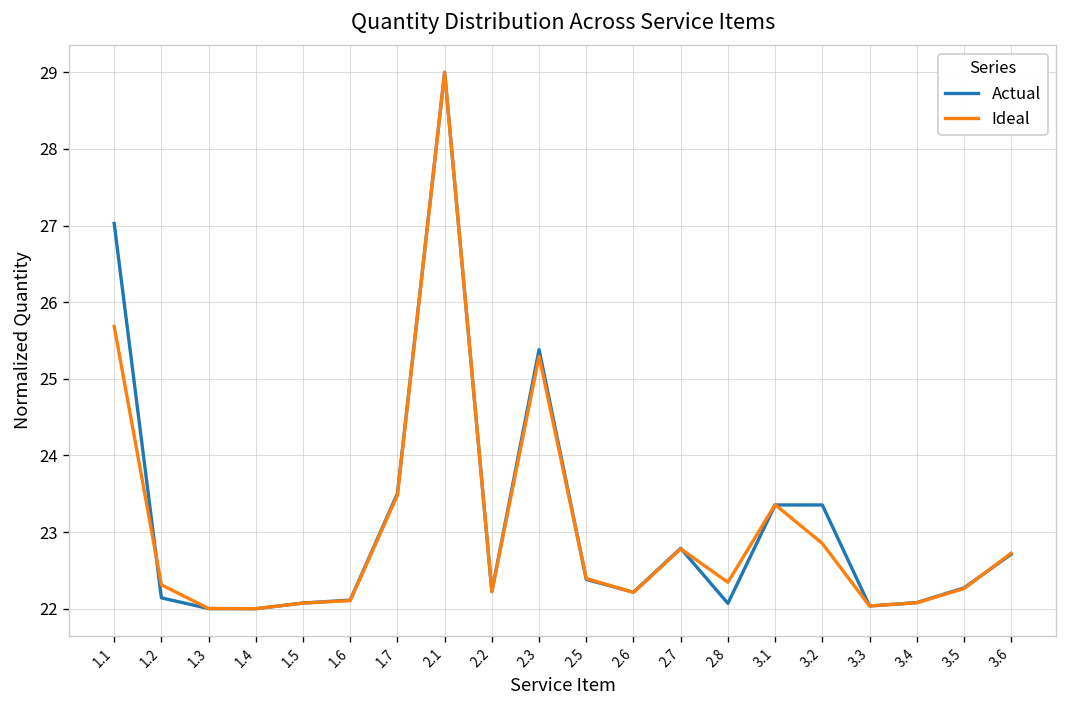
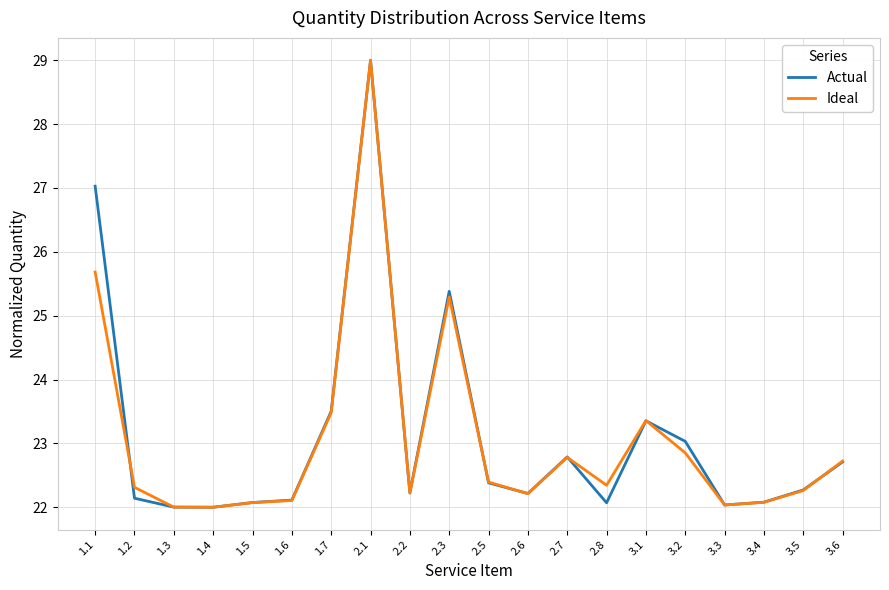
Actual, 3.2: 23.4 -> 23.0
